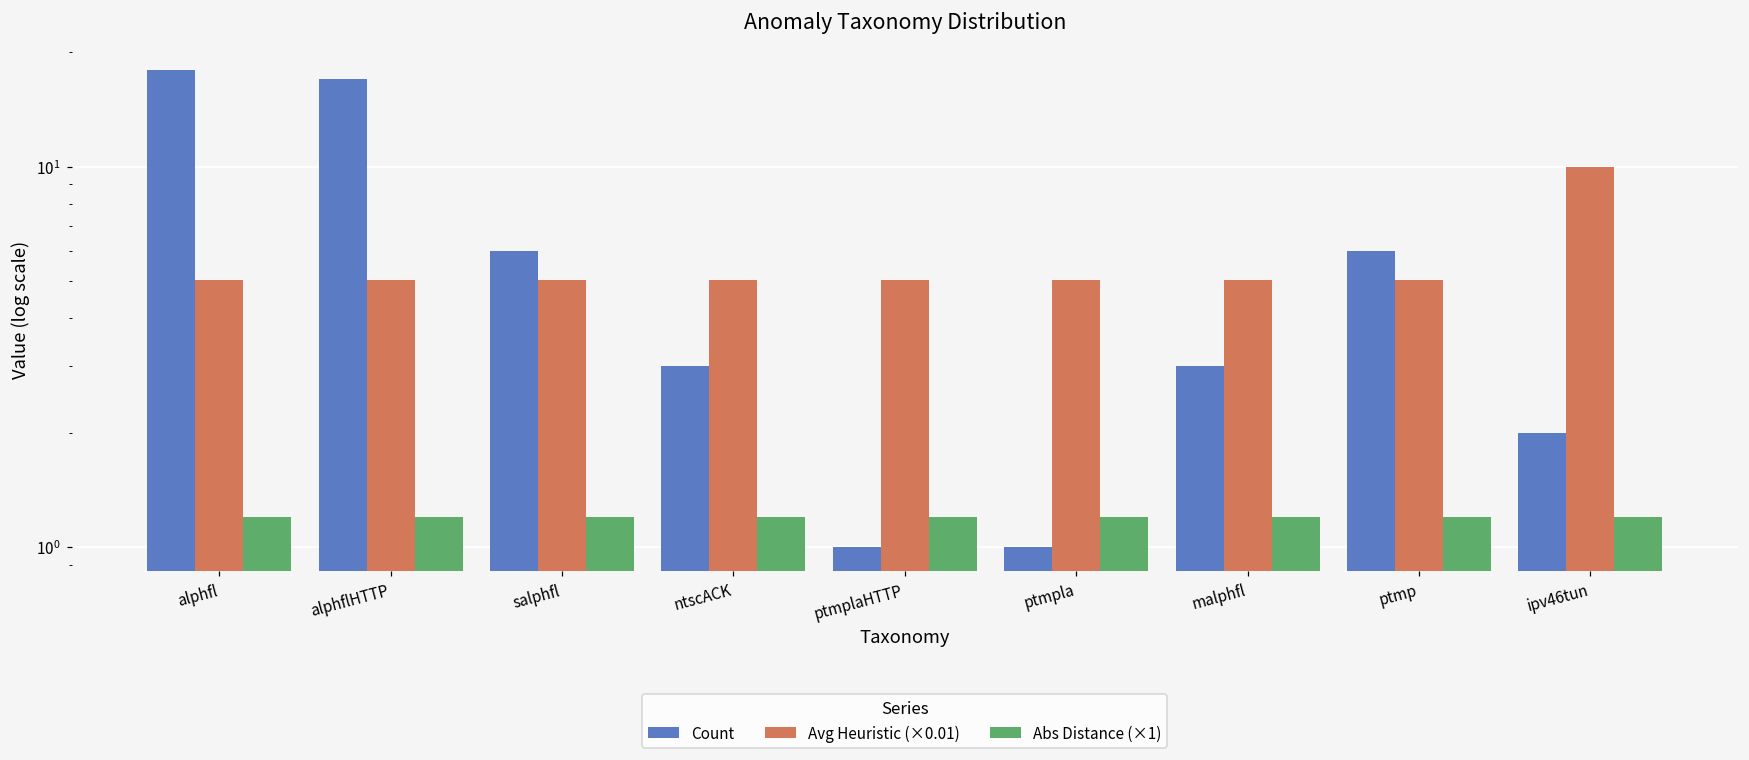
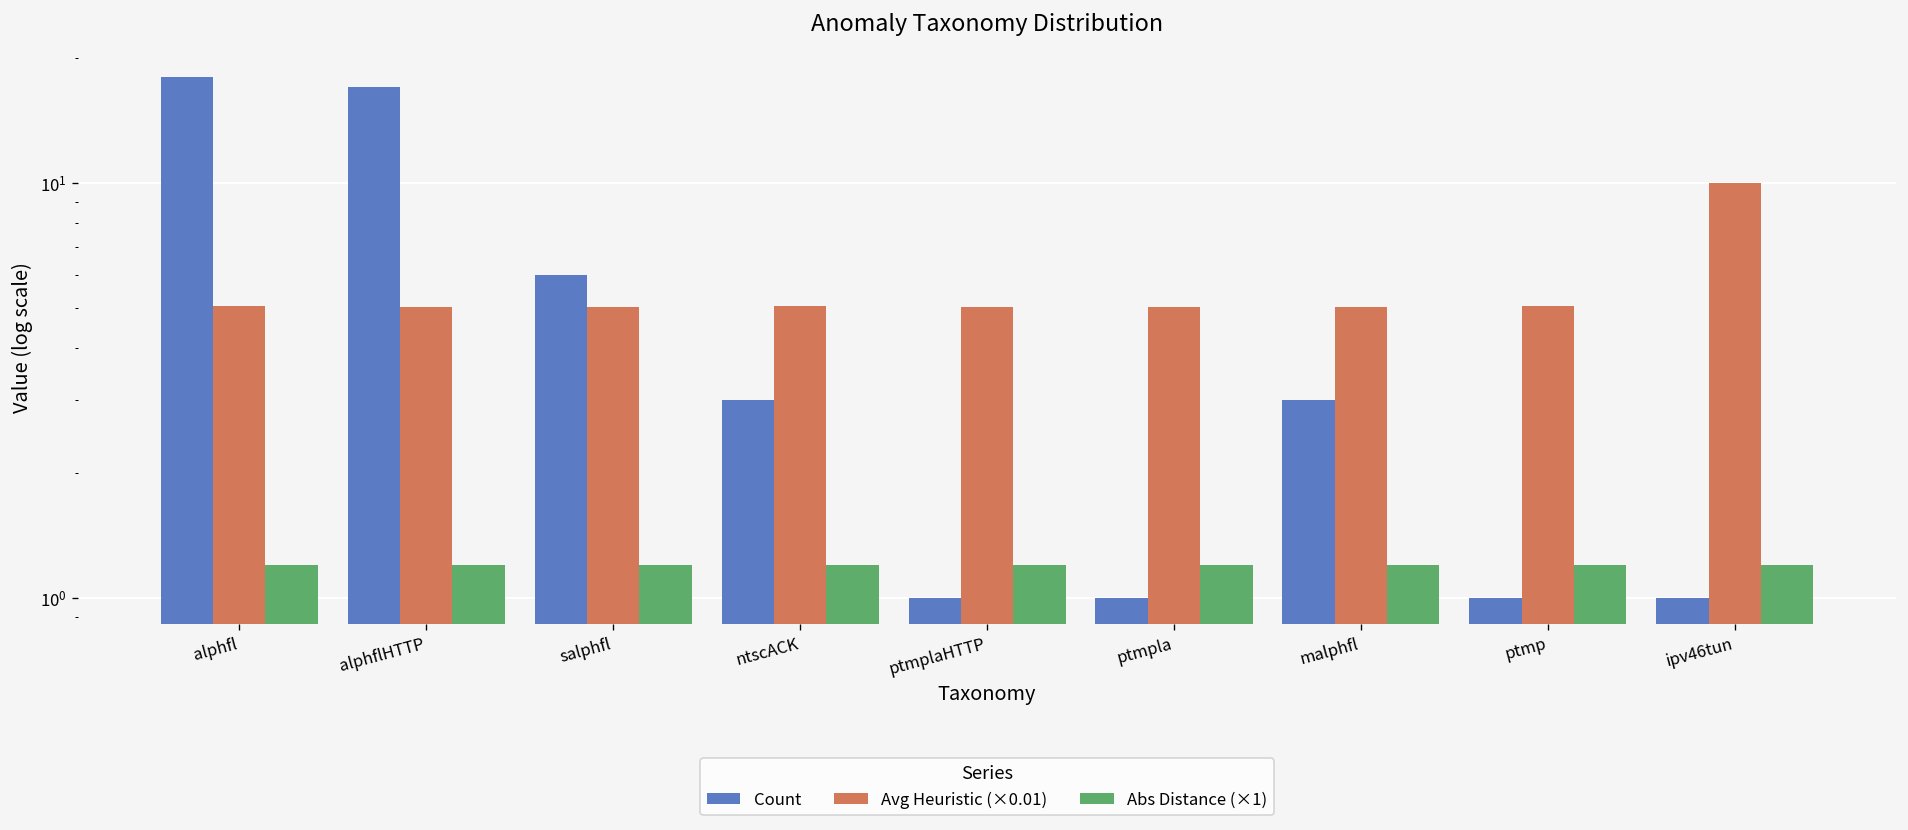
Count, ptmp: 6 -> 1
Count, ipv46tun: 2 -> 1
